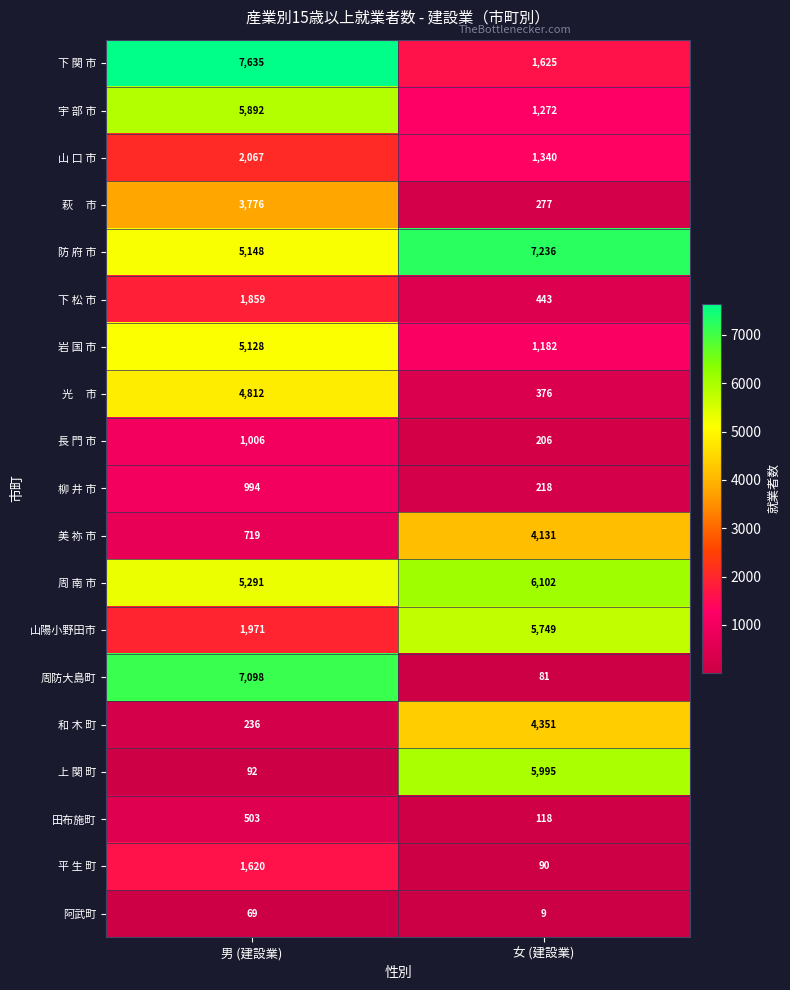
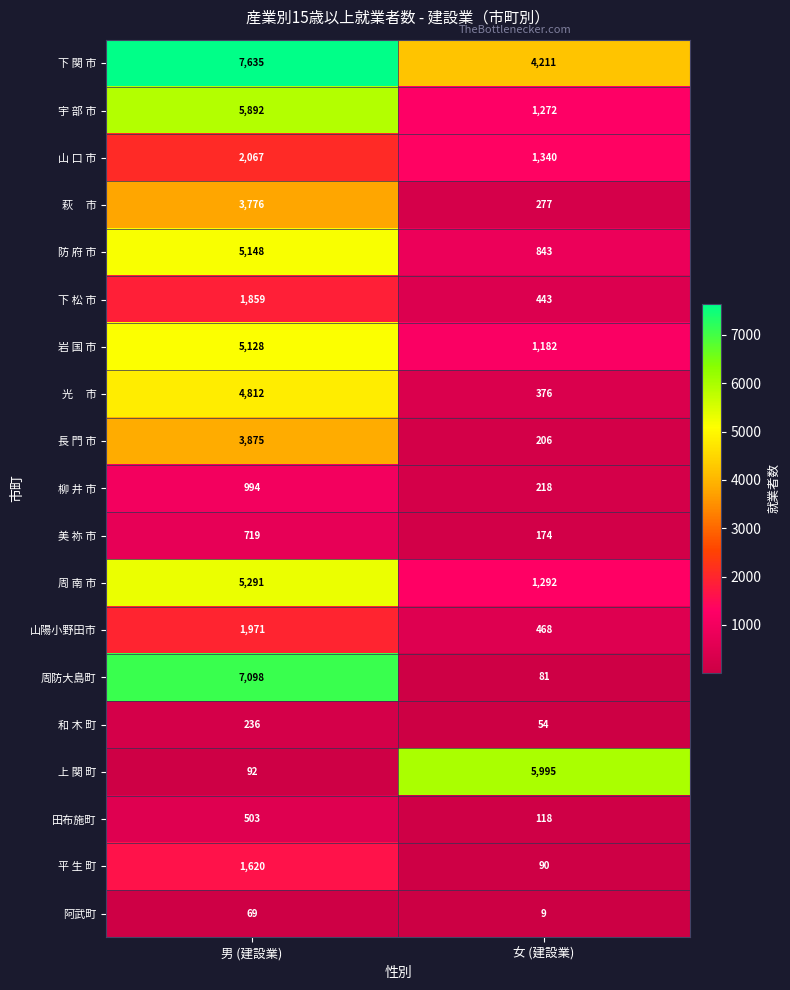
下 関 市, 女 (建設業): 1,625 -> 4,211
防 府 市, 女 (建設業): 7,236 -> 843
長 門 市, 男 (建設業): 1,006 -> 3,875
美 祢 市, 女 (建設業): 4,131 -> 174
周 南 市, 女 (建設業): 6,102 -> 1,292
山陽小野田市, 女 (建設業): 5,749 -> 468
和 木 町, 女 (建設業): 4,351 -> 54
